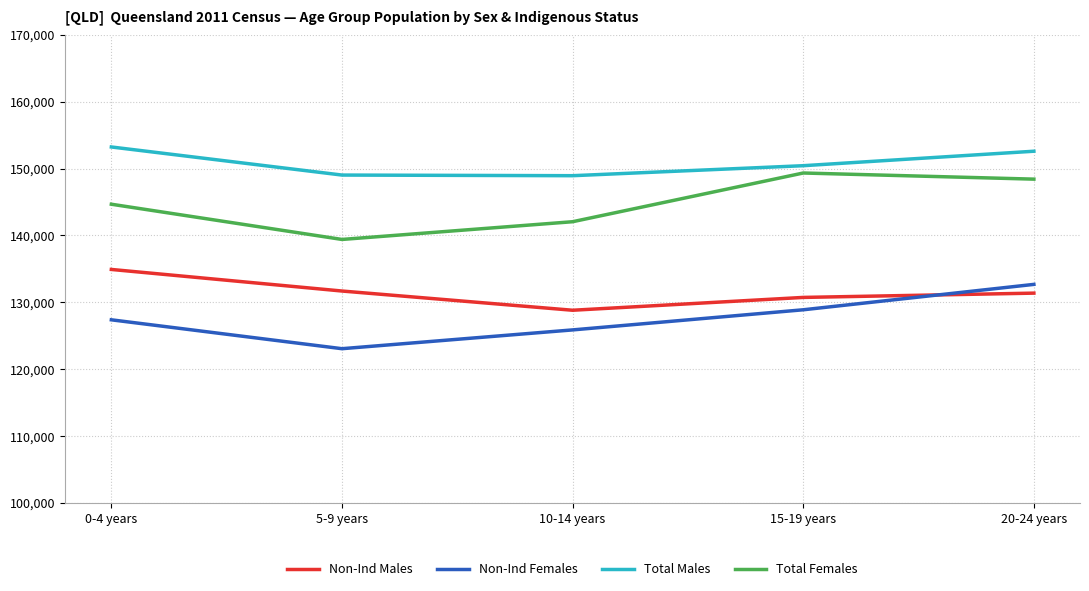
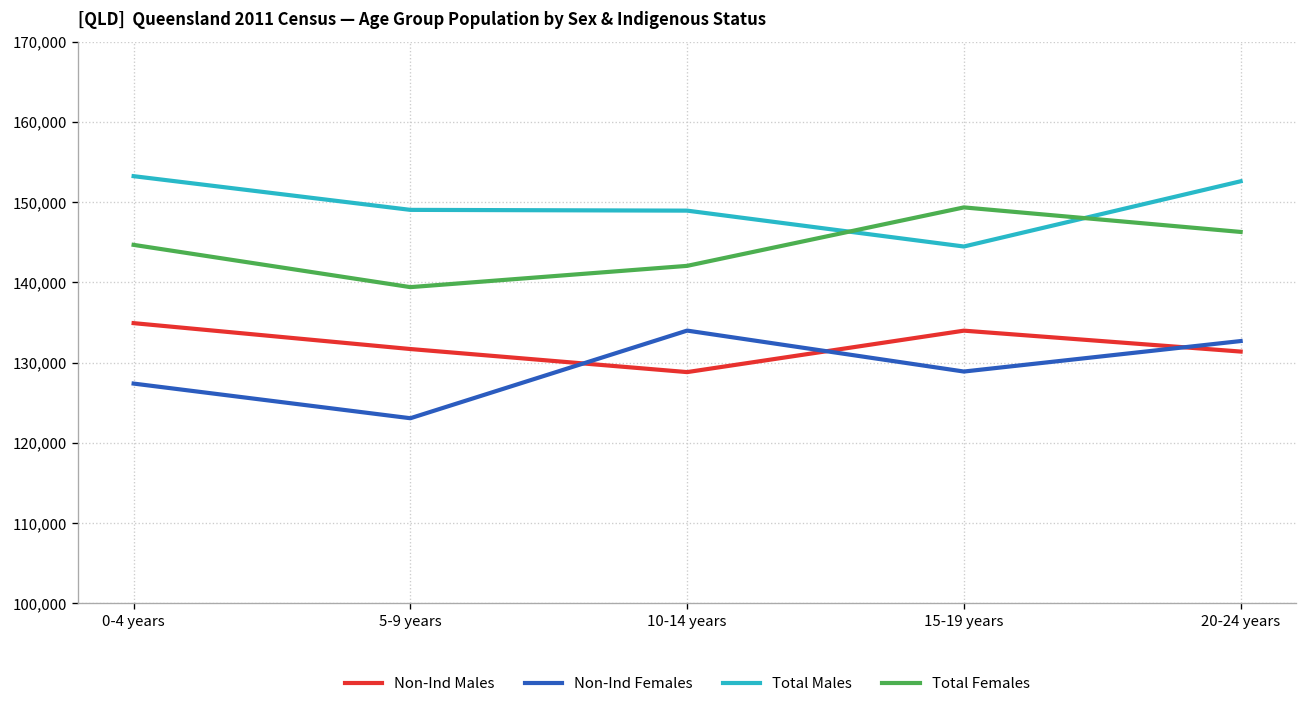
Non-Ind Females, 10-14 years: 126,000 -> 134,000
Non-Ind Males, 15-19 years: 131,000 -> 134,000
Total Males, 15-19 years: 150,000 -> 144,000
Total Females, 20-24 years: 148,000 -> 146,000
